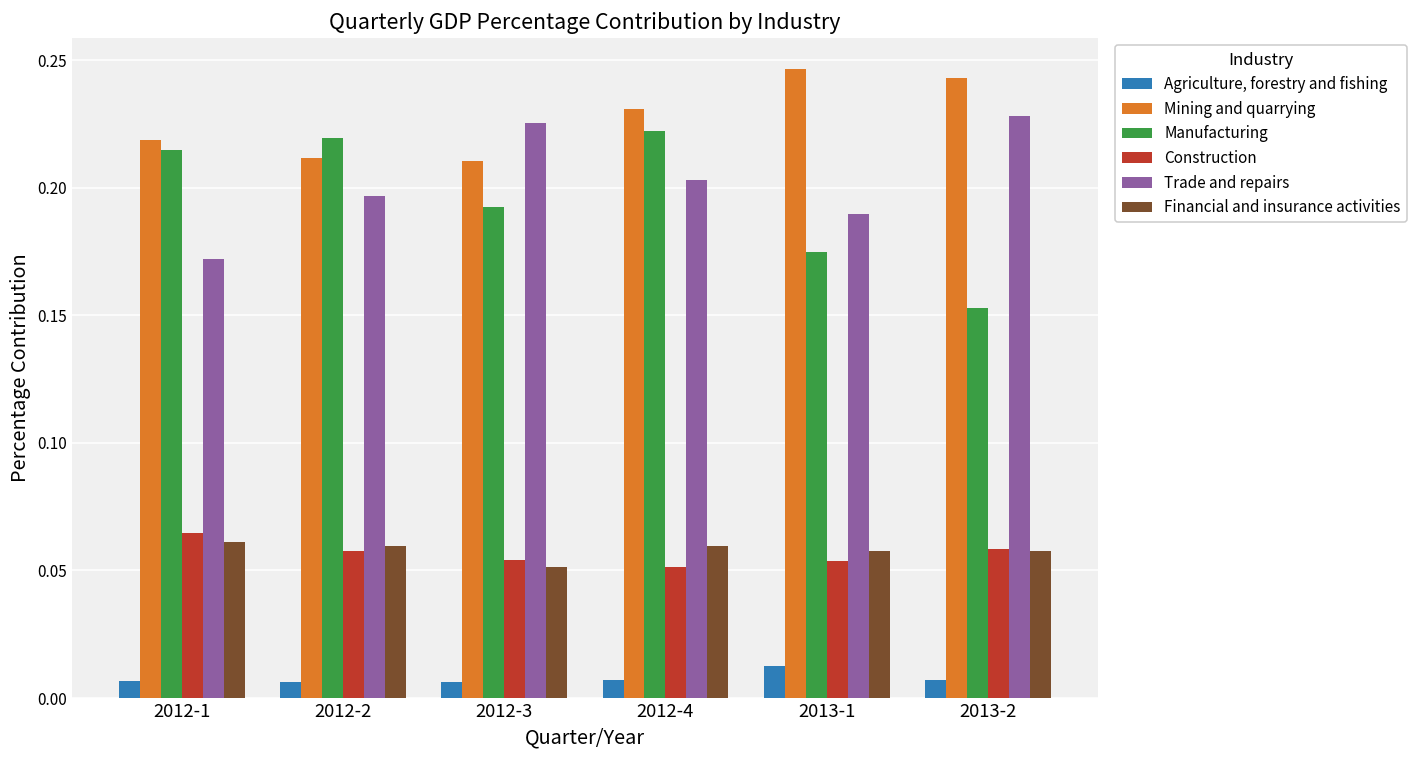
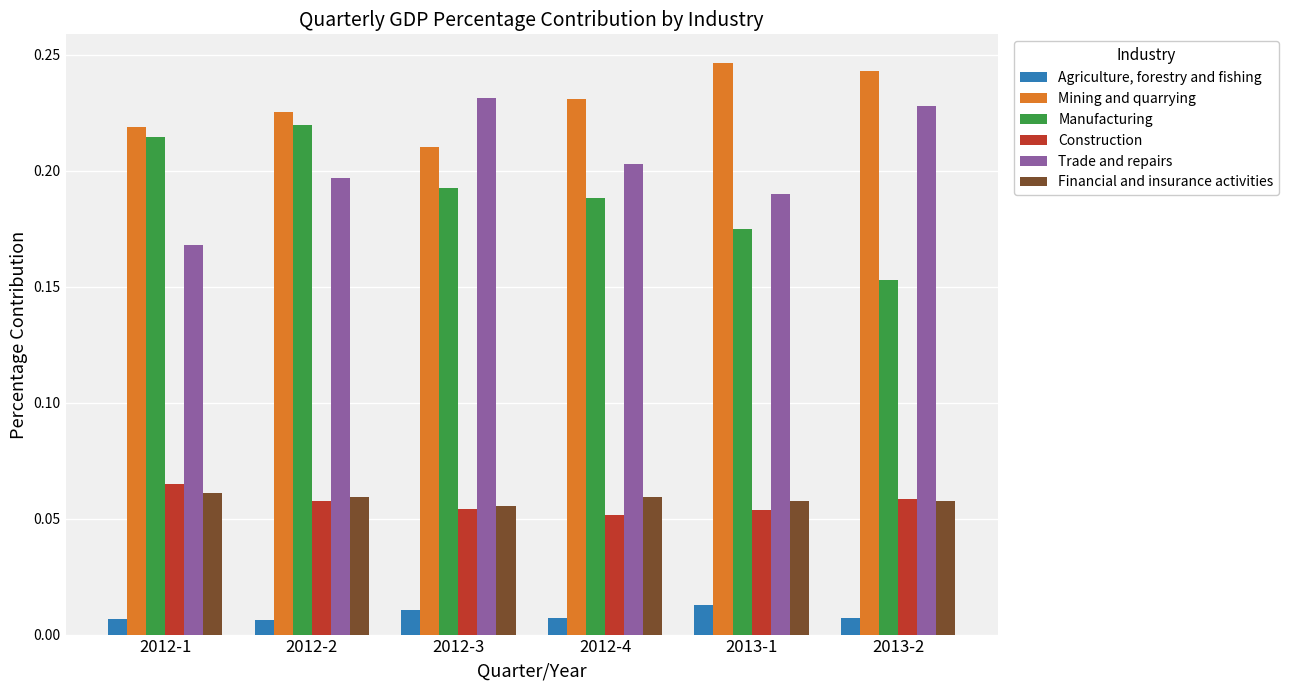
Trade and repairs, 2012-1: 0.172 -> 0.168
Mining and quarrying, 2012-2: 0.212 -> 0.225
Agriculture, forestry and fishing, 2012-3: 0.006 -> 0.010
Trade and repairs, 2012-3: 0.225 -> 0.231
Financial and insurance activities, 2012-3: 0.051 -> 0.055
Manufacturing, 2012-4: 0.222 -> 0.188
